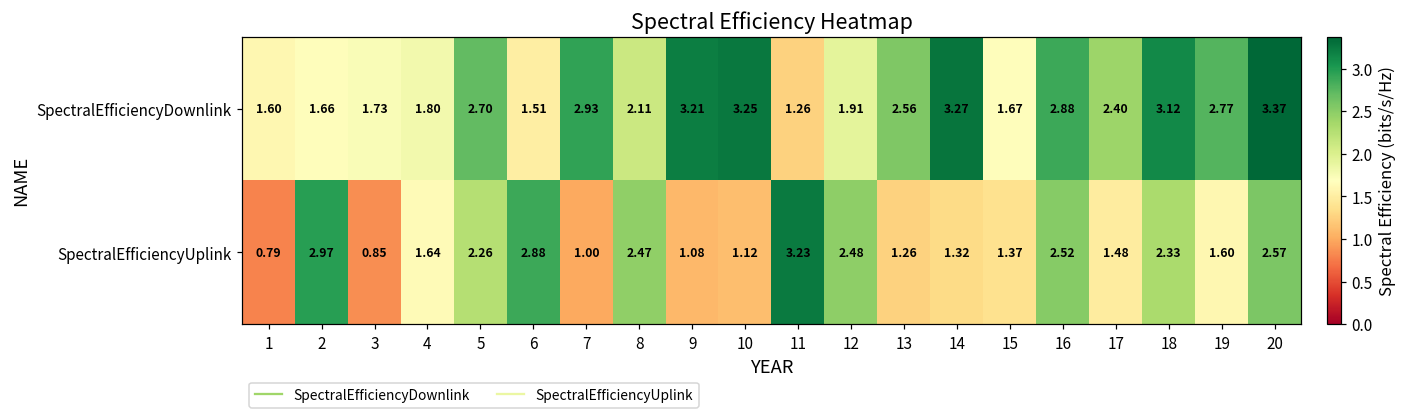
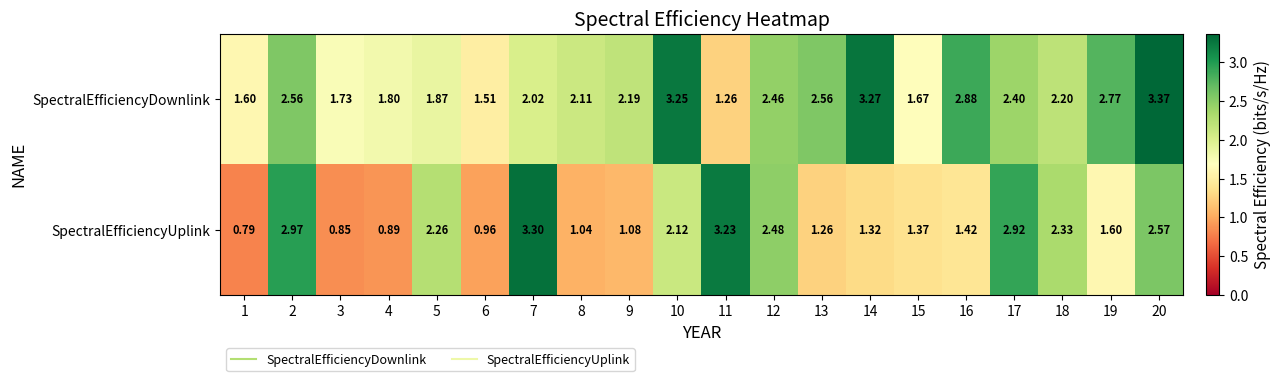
SpectralEfficiencyDownlink, 2: 1.66 -> 2.56
SpectralEfficiencyDownlink, 5: 2.70 -> 1.87
SpectralEfficiencyDownlink, 7: 2.93 -> 2.02
SpectralEfficiencyDownlink, 9: 3.21 -> 2.19
SpectralEfficiencyDownlink, 12: 1.91 -> 2.46
SpectralEfficiencyDownlink, 18: 3.12 -> 2.20
SpectralEfficiencyUplink, 4: 1.64 -> 0.89
SpectralEfficiencyUplink, 6: 2.88 -> 0.96
SpectralEfficiencyUplink, 7: 1.00 -> 3.30
SpectralEfficiencyUplink, 8: 2.47 -> 1.04
SpectralEfficiencyUplink, 10: 1.12 -> 2.12
SpectralEfficiencyUplink, 16: 2.52 -> 1.42
SpectralEfficiencyUplink, 17: 1.48 -> 2.92
